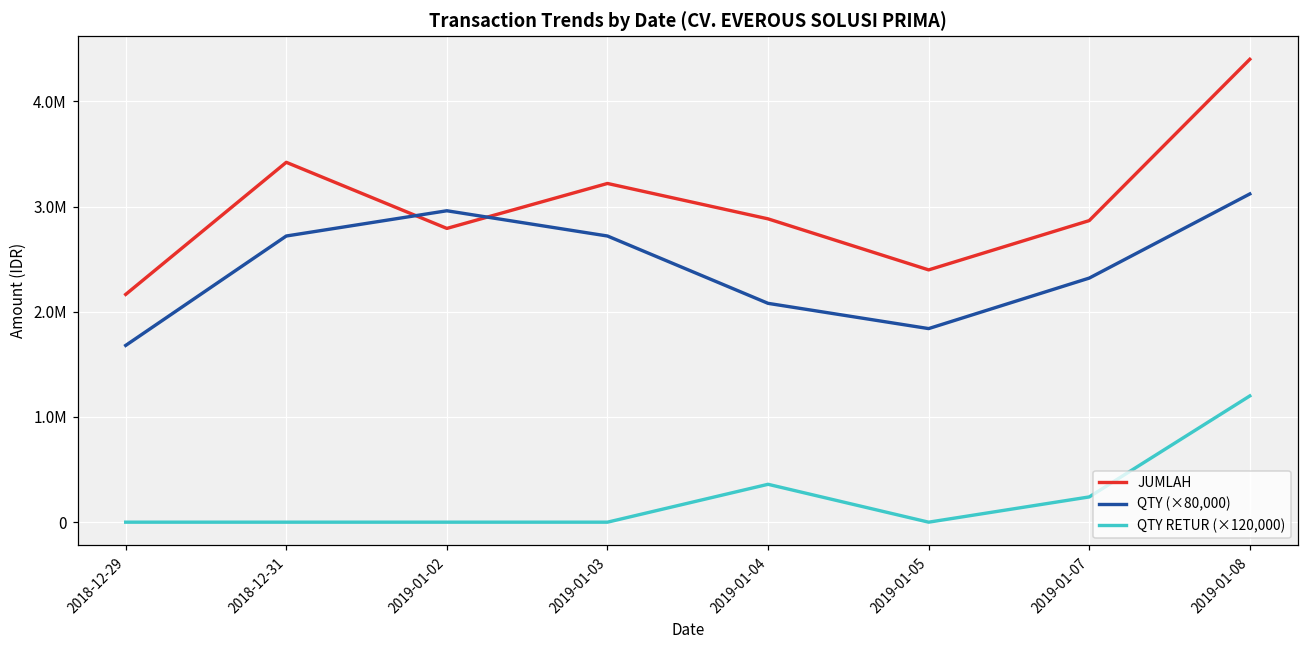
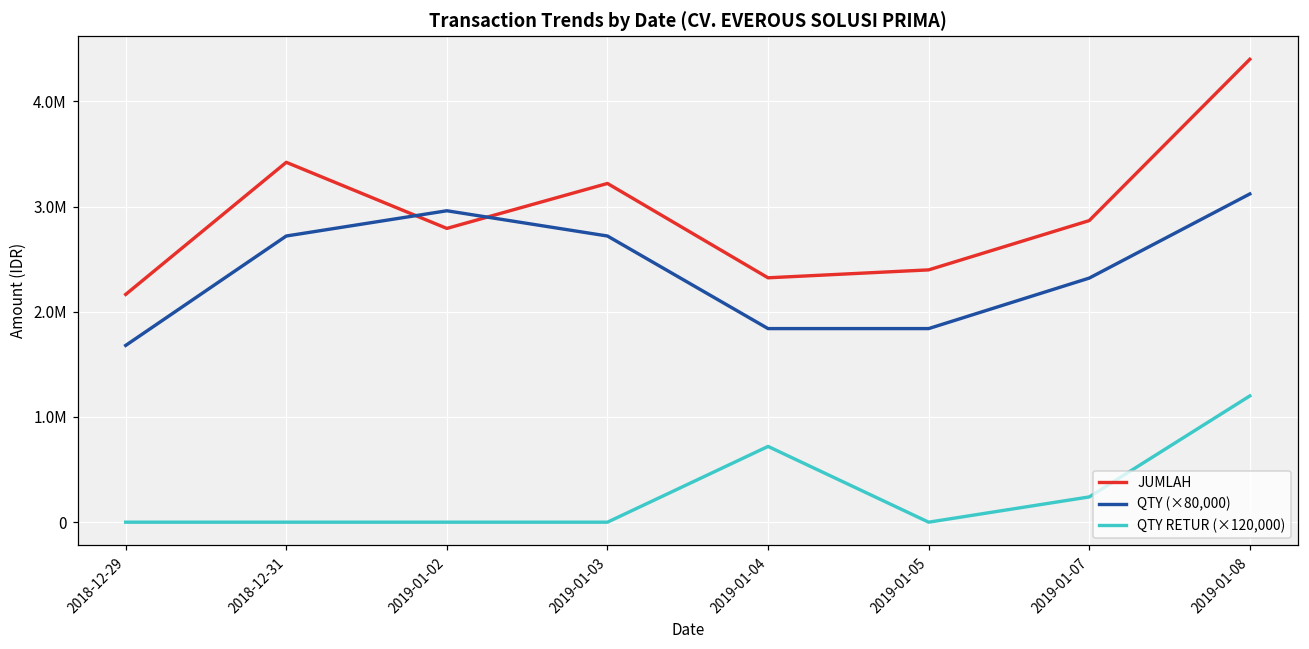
JUMLAH, 2019-01-04: 2900000 -> 2300000
QTY (×80,000), 2019-01-04: 2100000 -> 1800000
QTY RETUR (×120,000), 2019-01-04: 400000 -> 700000
